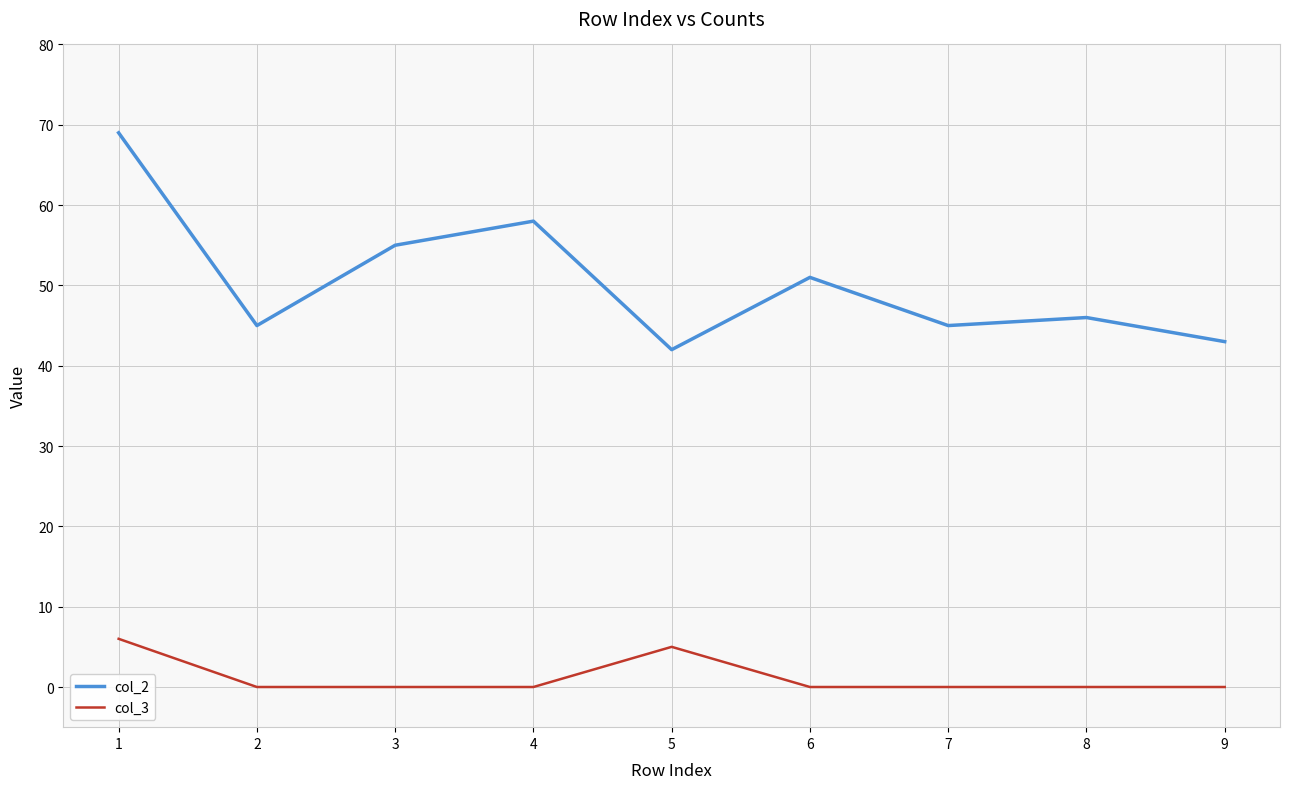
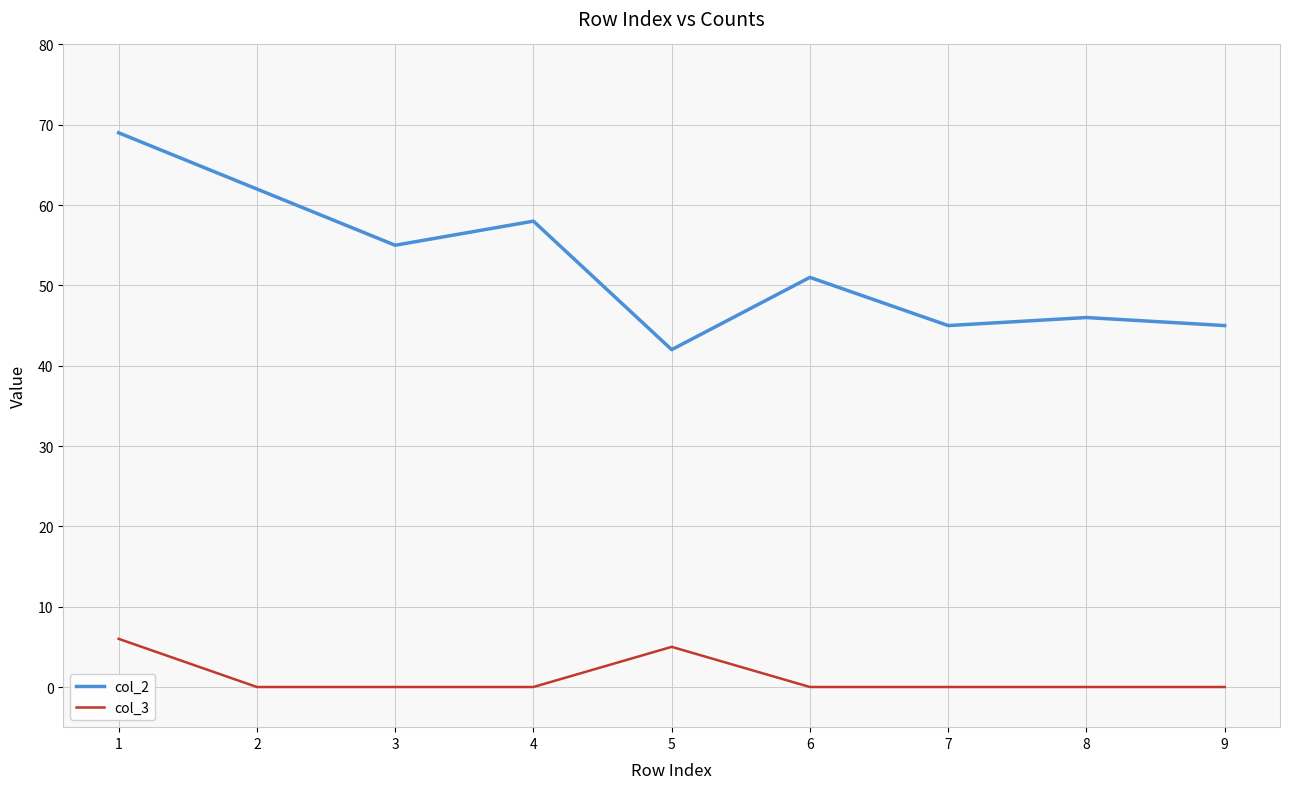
col_2, 2: 45 -> 62
col_2, 9: 43 -> 45
